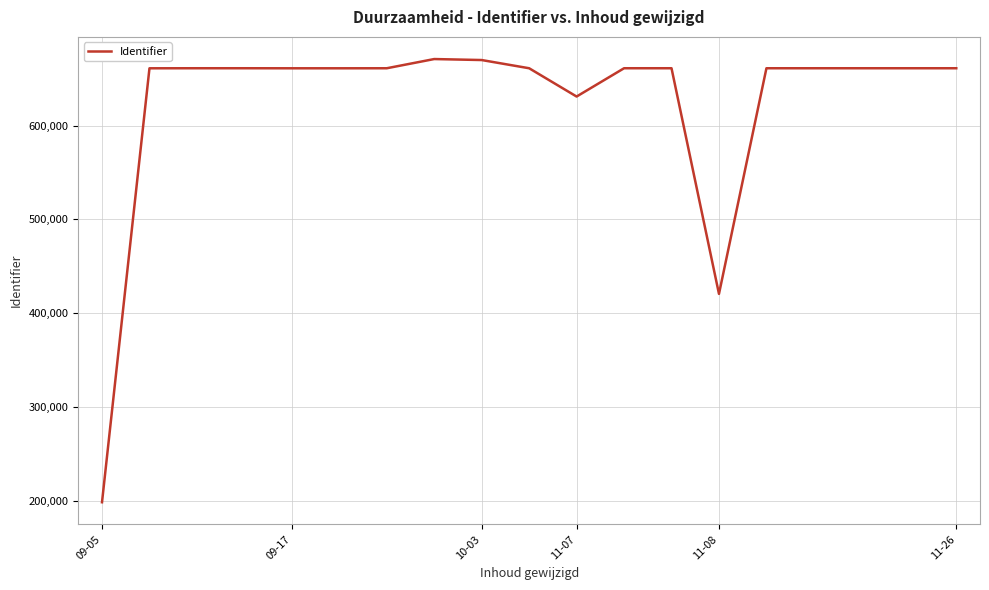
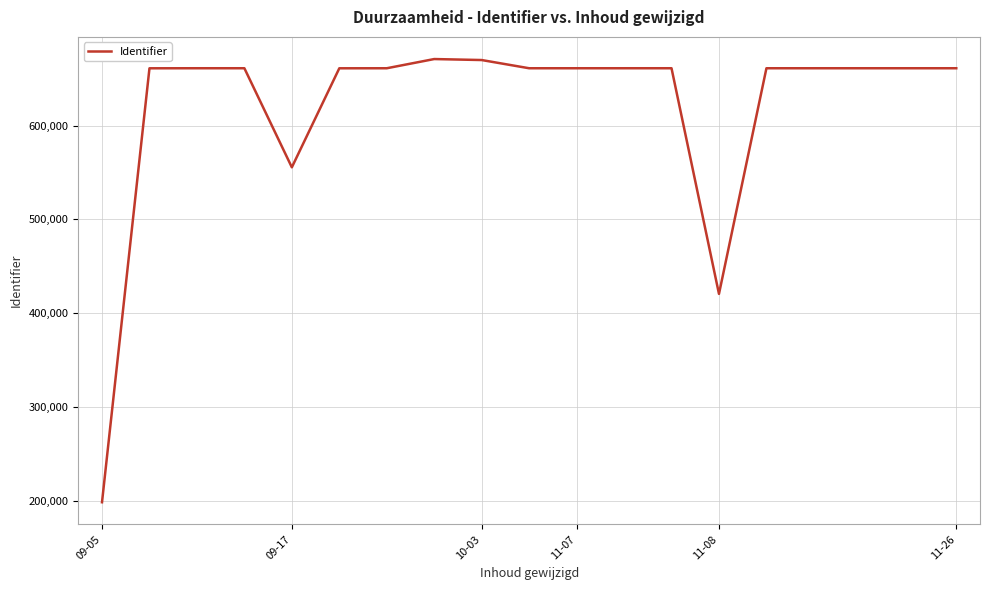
09-17: 660,000 -> 560,000
11-07: 630,000 -> 660,000
